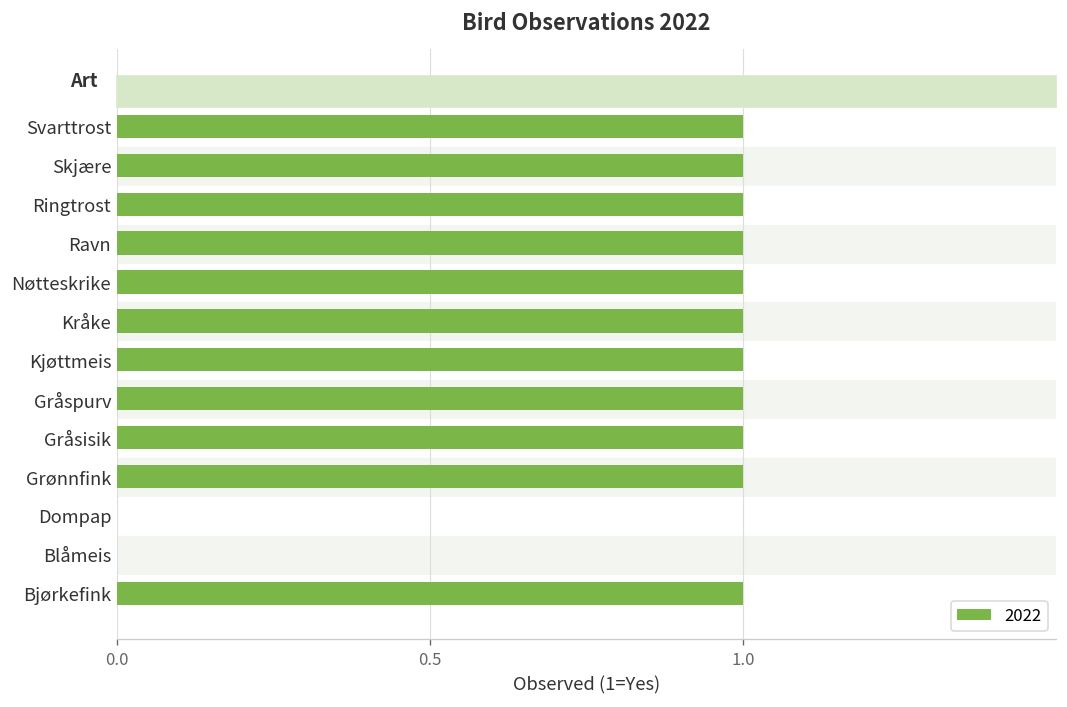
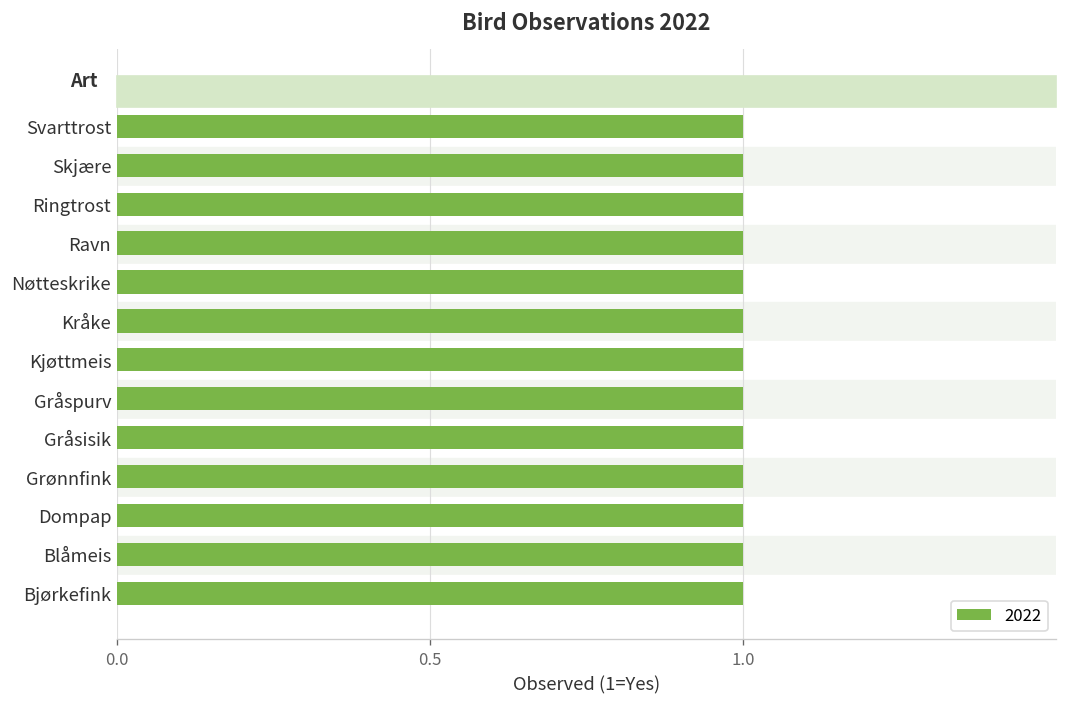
Dompap: 0 -> 1
Blåmeis: 0 -> 1
